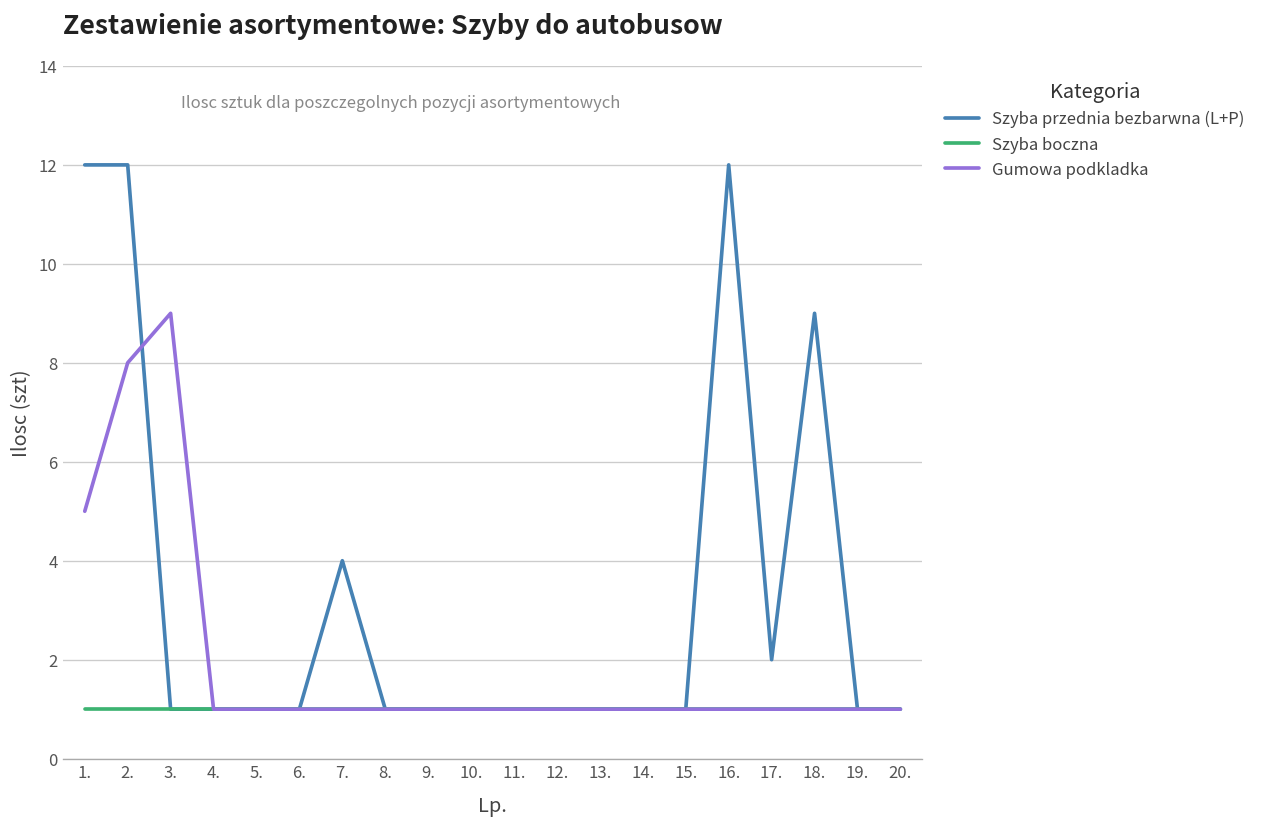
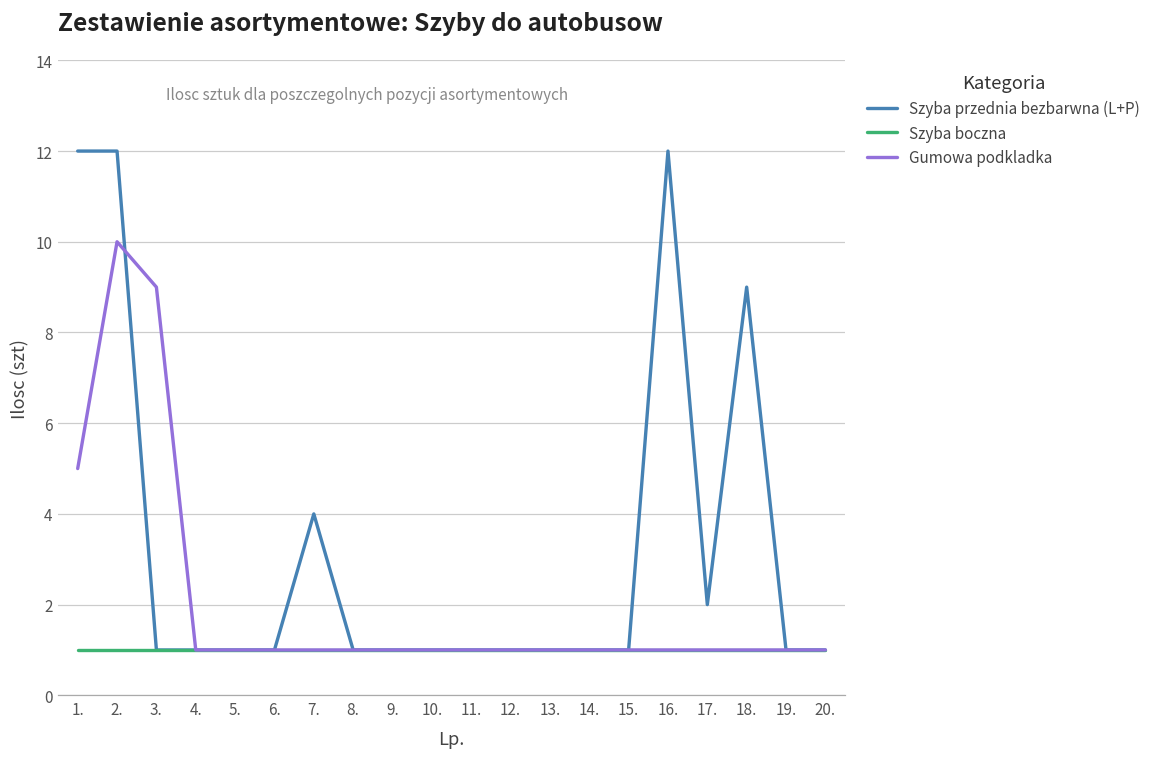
Gumowa podkladka, 2.: 8 -> 10
